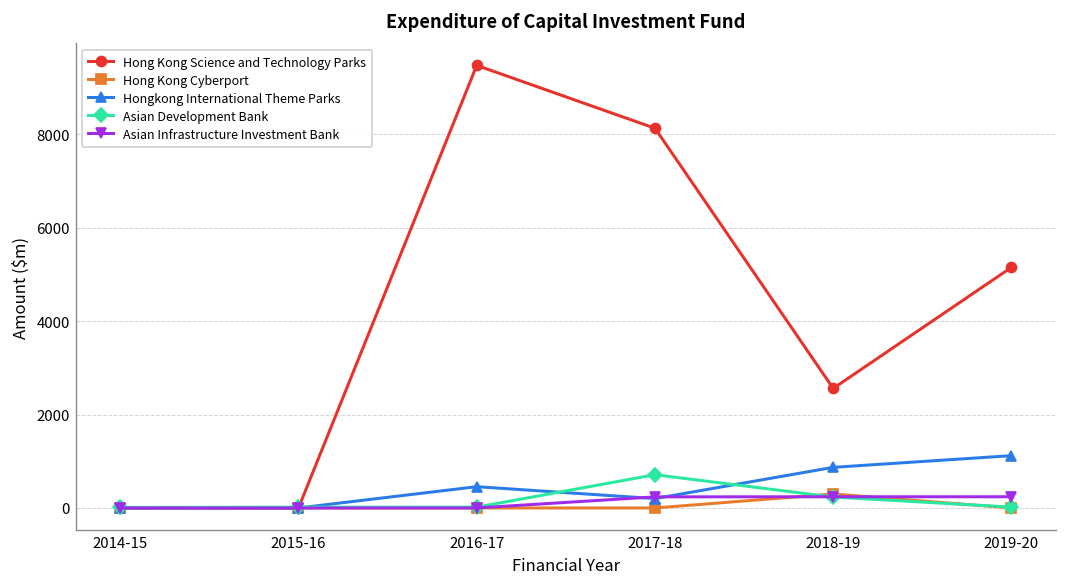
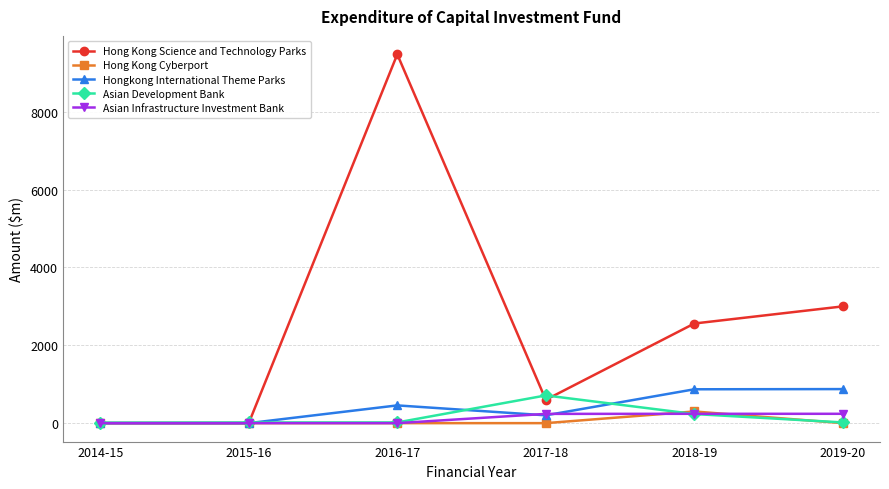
Hong Kong Science and Technology Parks, 2017-18: 8100 -> 600
Hong Kong Science and Technology Parks, 2019-20: 5200 -> 3000
Hongkong International Theme Parks, 2019-20: 1100 -> 900
